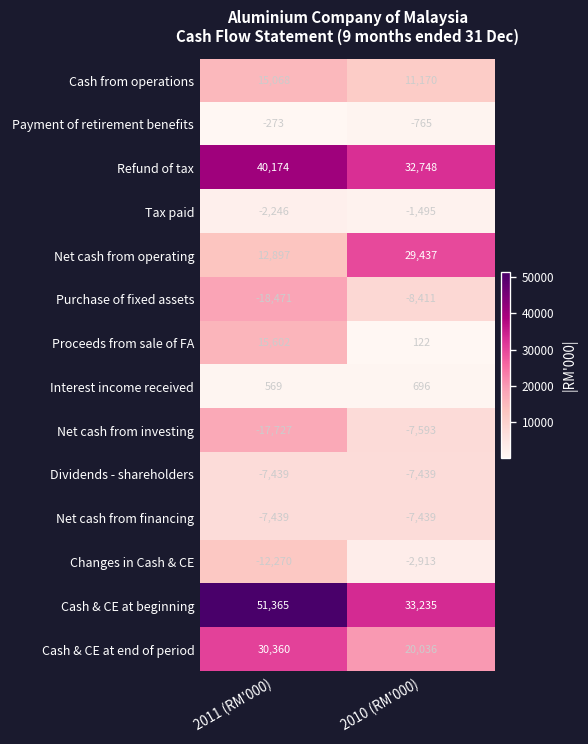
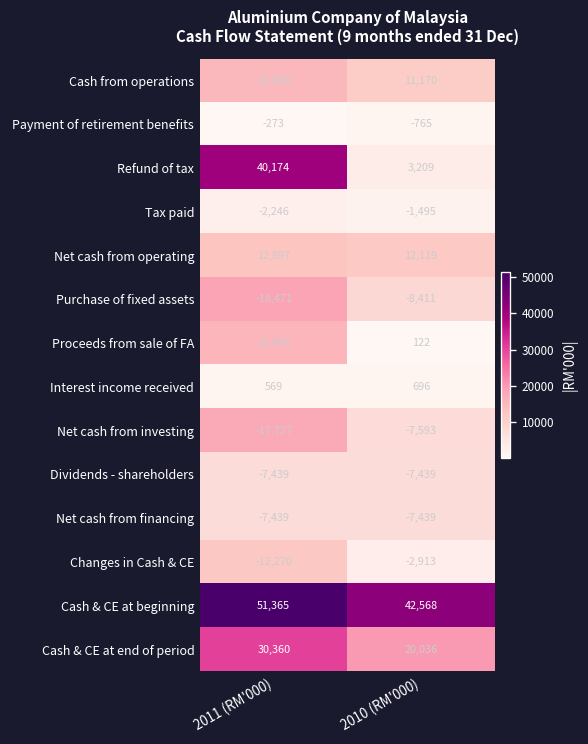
Refund of tax, 2010 (RM'000): 32,748 -> 3,209
Net cash from operating, 2010 (RM'000): 29,437 -> 12,119
Cash & CE at beginning, 2010 (RM'000): 33,235 -> 42,568
